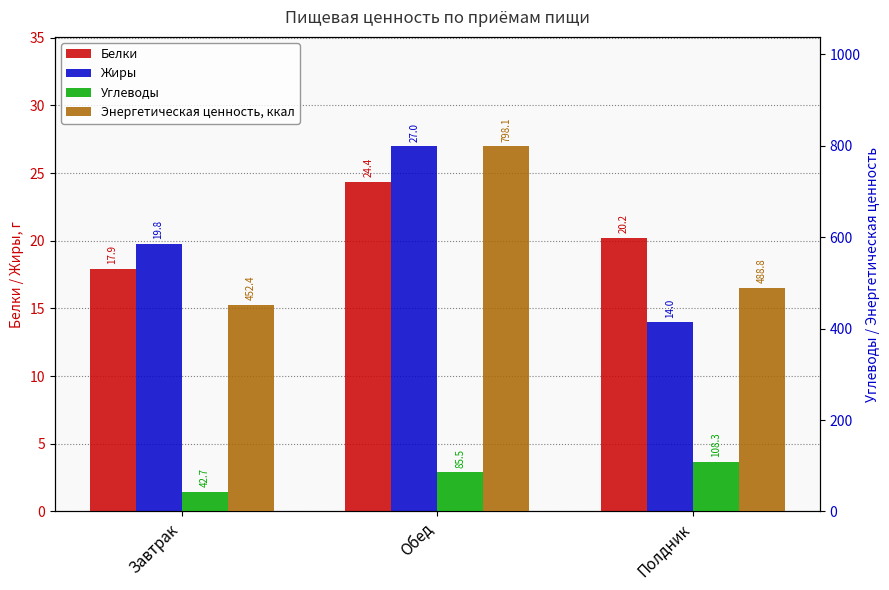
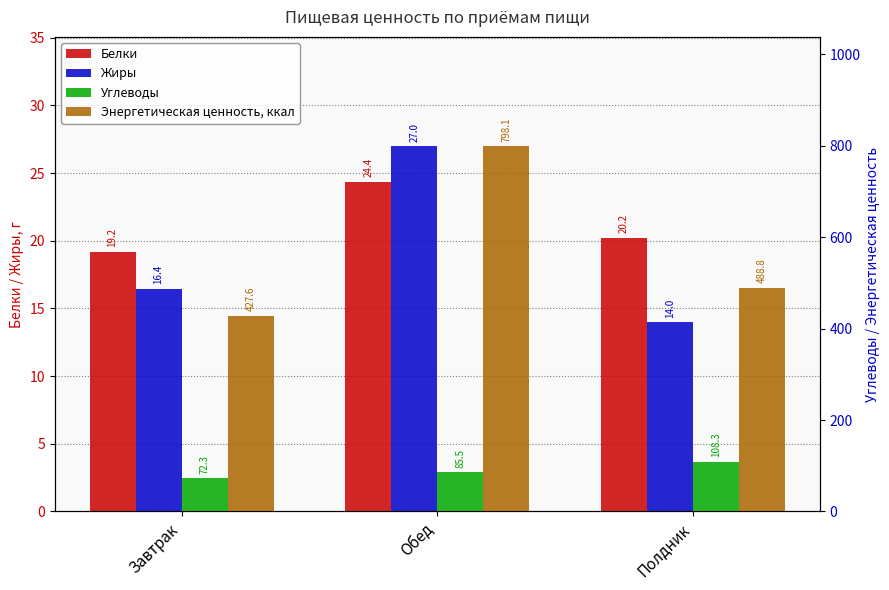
Белки, Завтрак: 17.9 -> 19.2
Жиры, Завтрак: 19.8 -> 16.4
Углеводы, Завтрак: 42.7 -> 72.3
Энергетическая ценность, ккал, Завтрак: 452.4 -> 427.6
